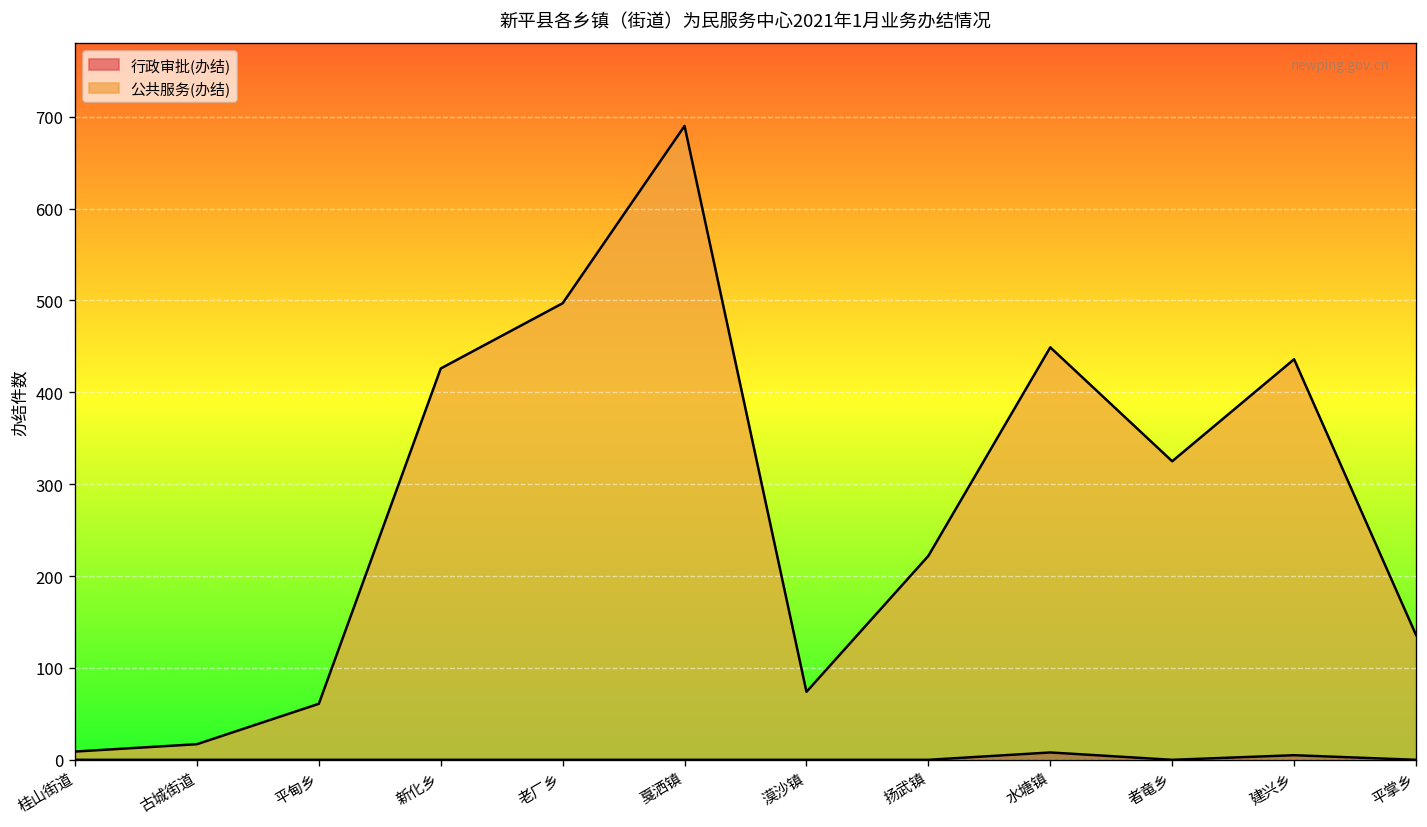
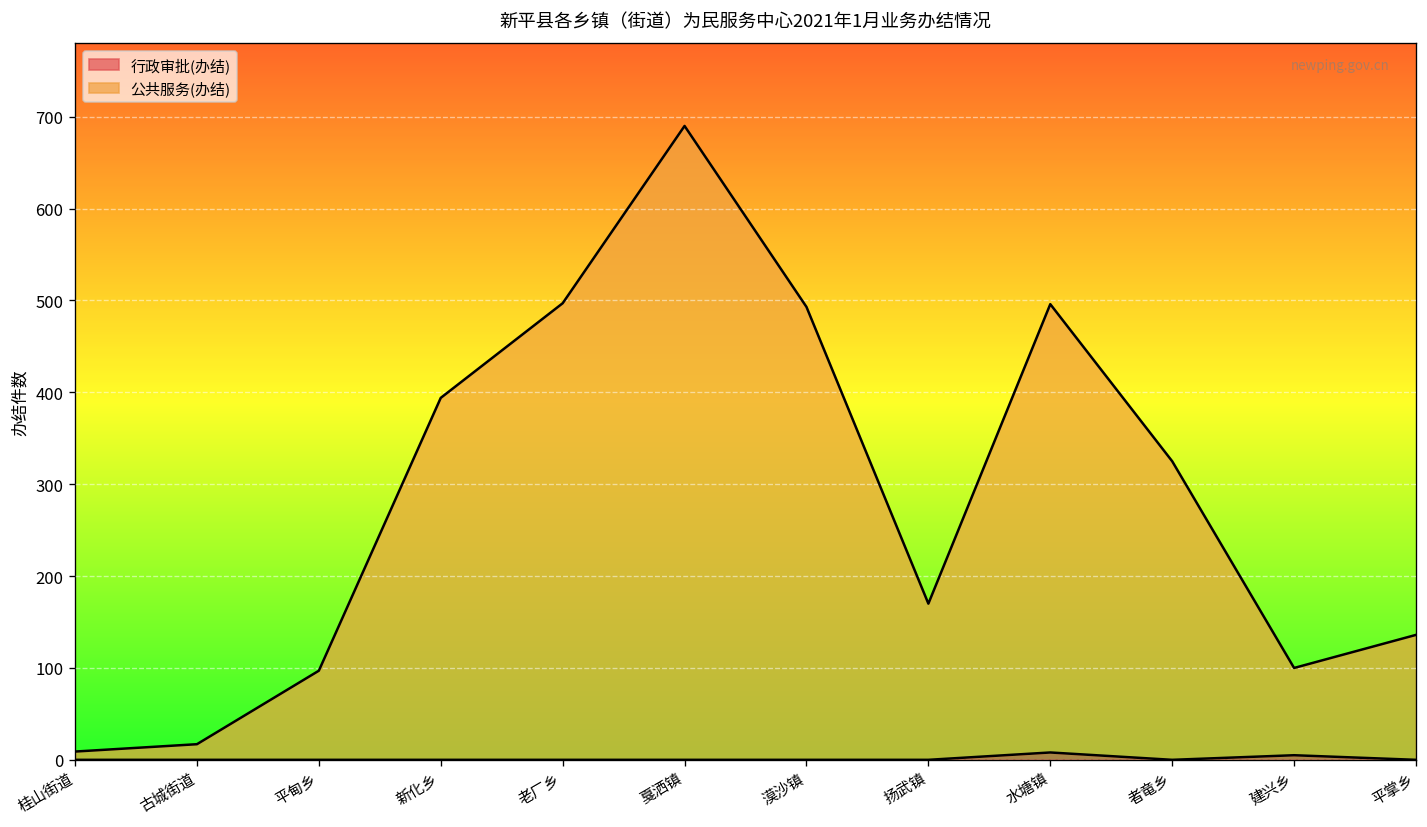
公共服务(办结), 平甸乡: 60 -> 100
公共服务(办结), 新化乡: 430 -> 390
公共服务(办结), 漠沙镇: 70 -> 490
公共服务(办结), 扬武镇: 220 -> 170
公共服务(办结), 水塘镇: 440 -> 490
公共服务(办结), 建兴乡: 430 -> 100
